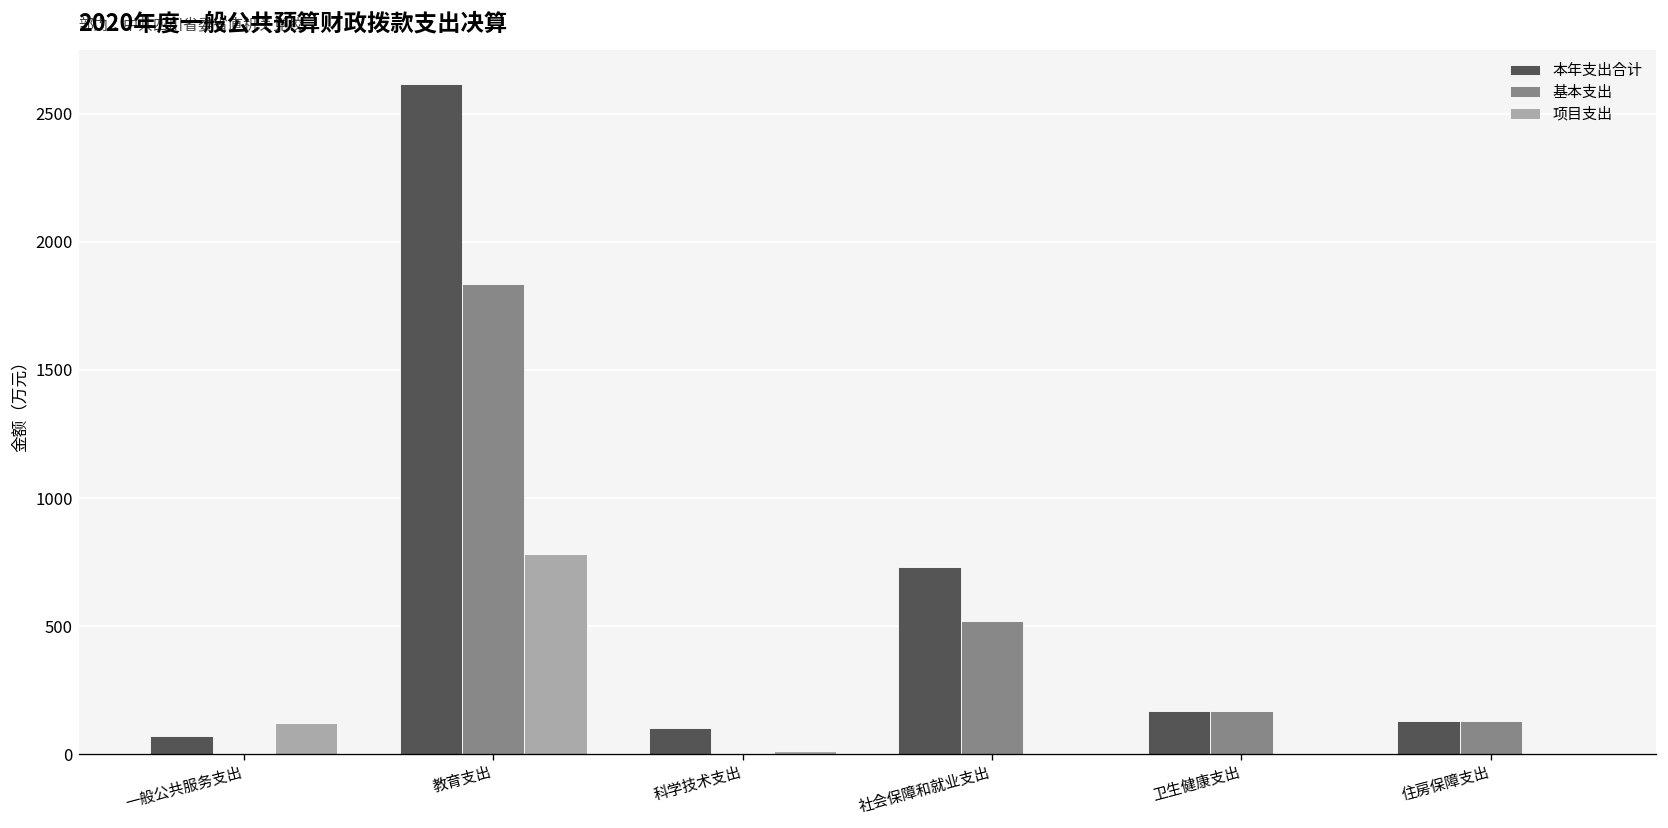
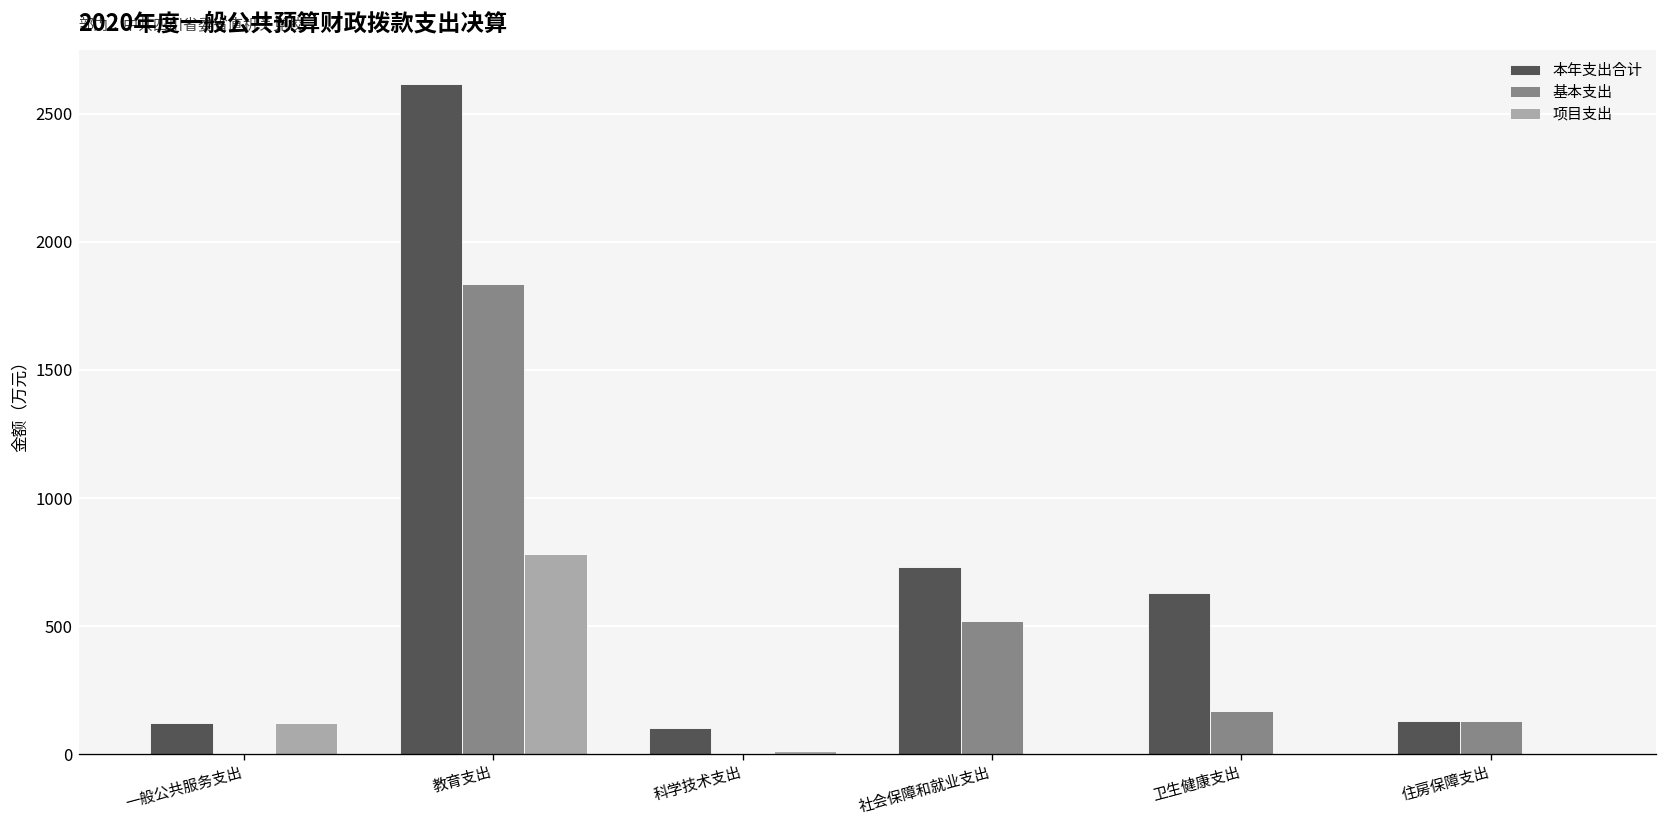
本年支出合计, 一般公共服务支出: 70 -> 120
本年支出合计, 卫生健康支出: 170 -> 630
